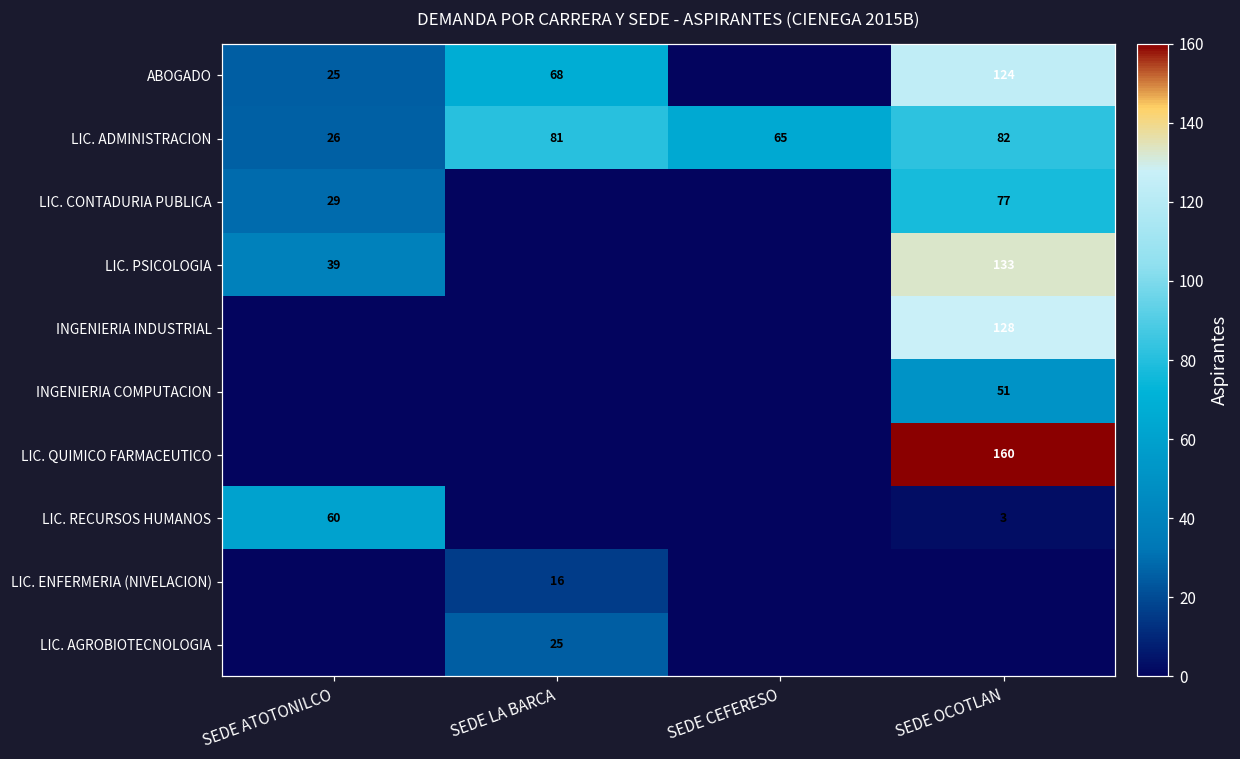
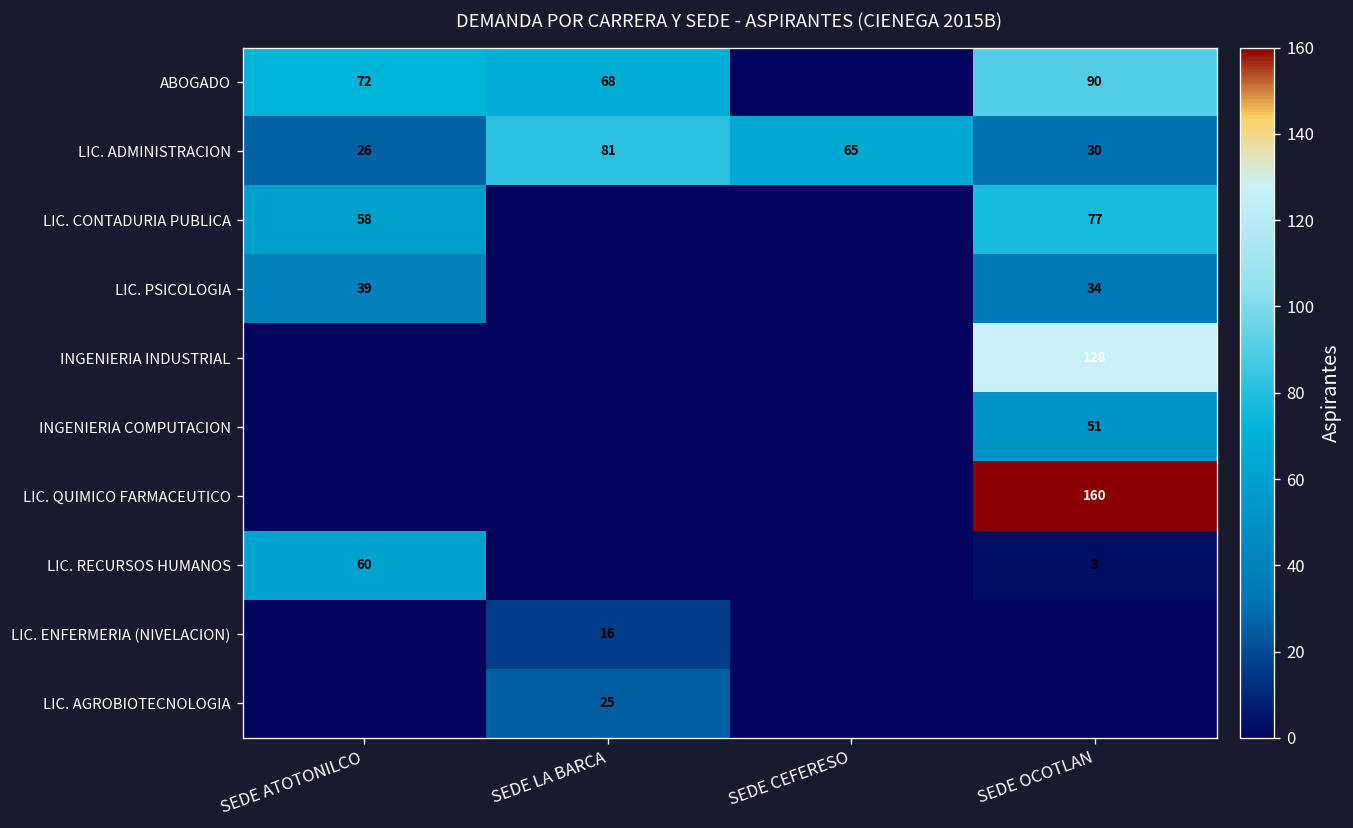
ABOGADO, SEDE ATOTONILCO: 25 -> 72
ABOGADO, SEDE OCOTLAN: 124 -> 90
LIC. ADMINISTRACION, SEDE OCOTLAN: 82 -> 30
LIC. CONTADURIA PUBLICA, SEDE ATOTONILCO: 29 -> 58
LIC. PSICOLOGIA, SEDE OCOTLAN: 133 -> 34
